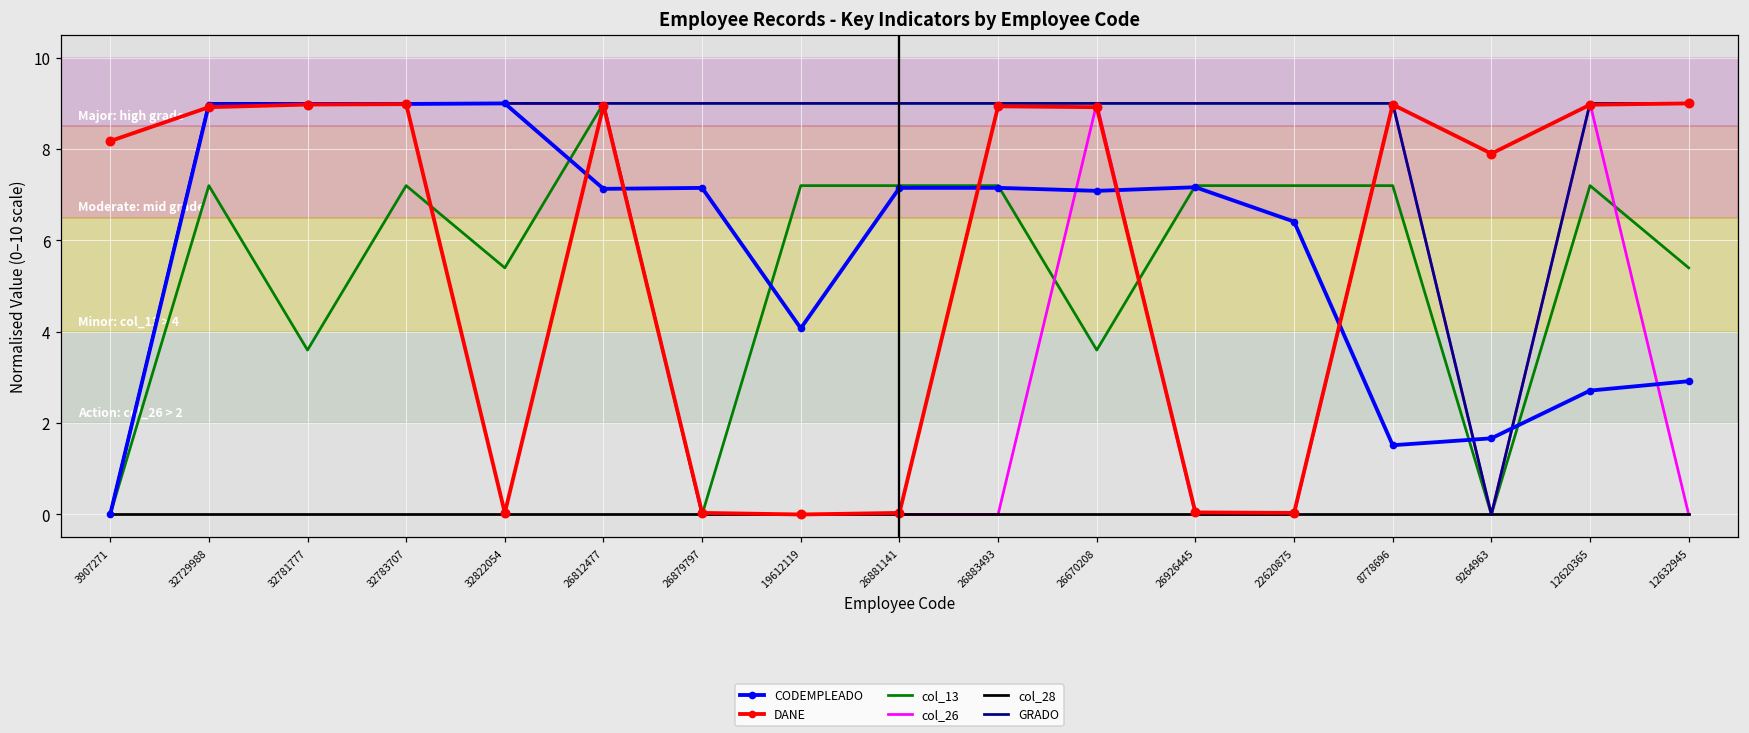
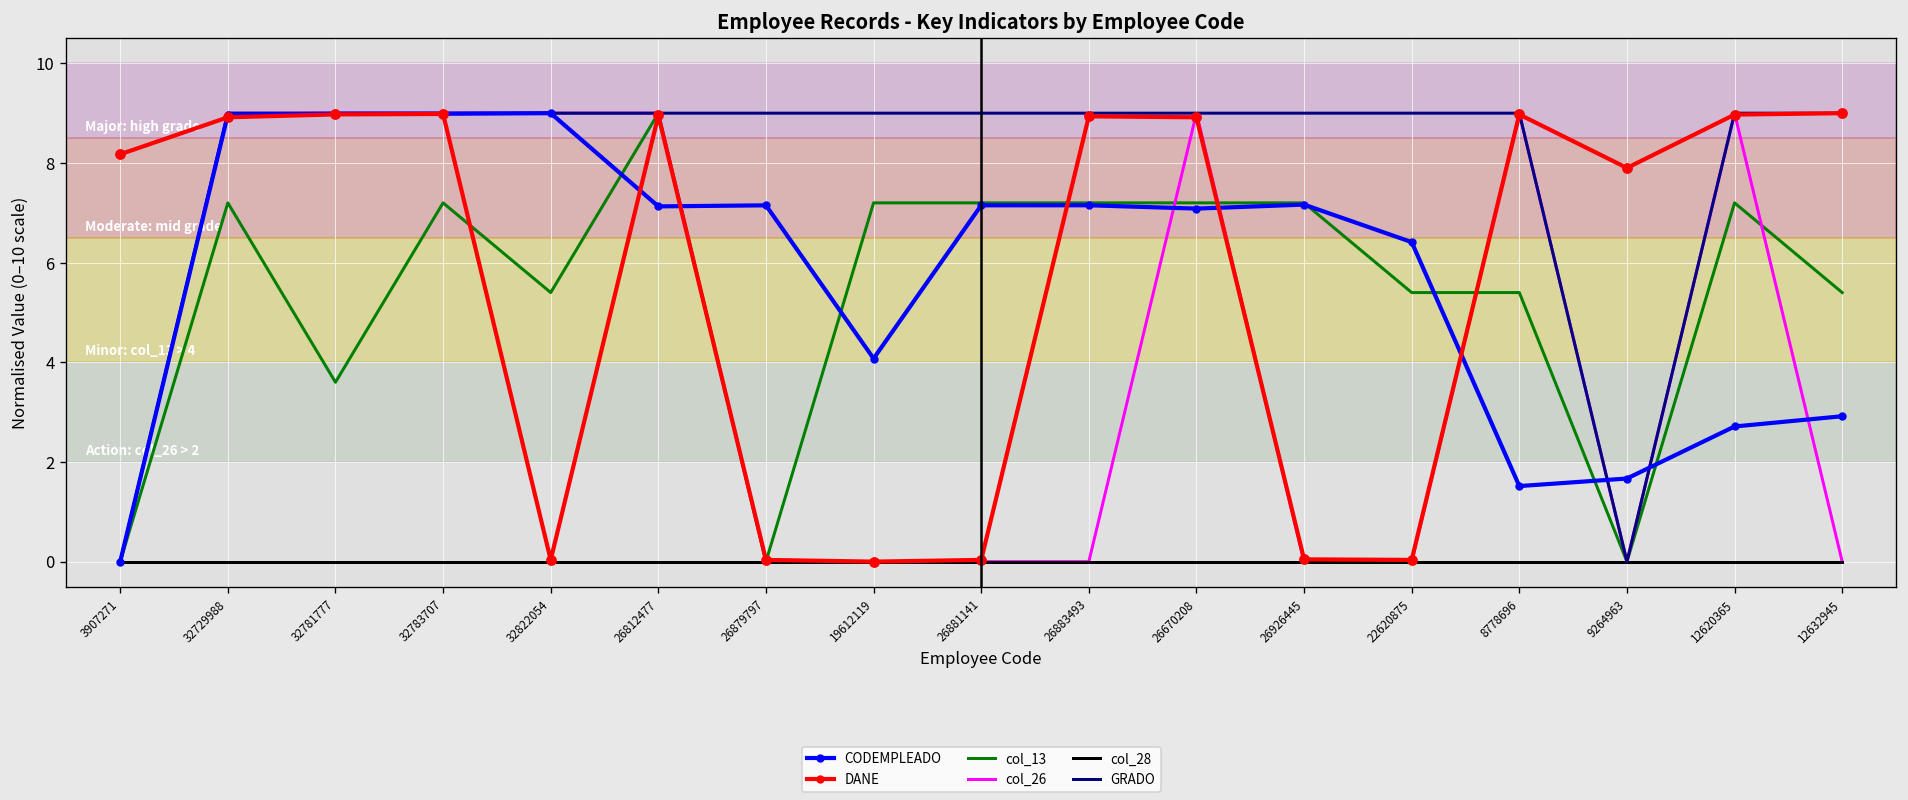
col_13, 26670208: 3.6 -> 7.2
col_13, 22620875: 7.2 -> 5.4
col_13, 8778696: 7.2 -> 5.4
